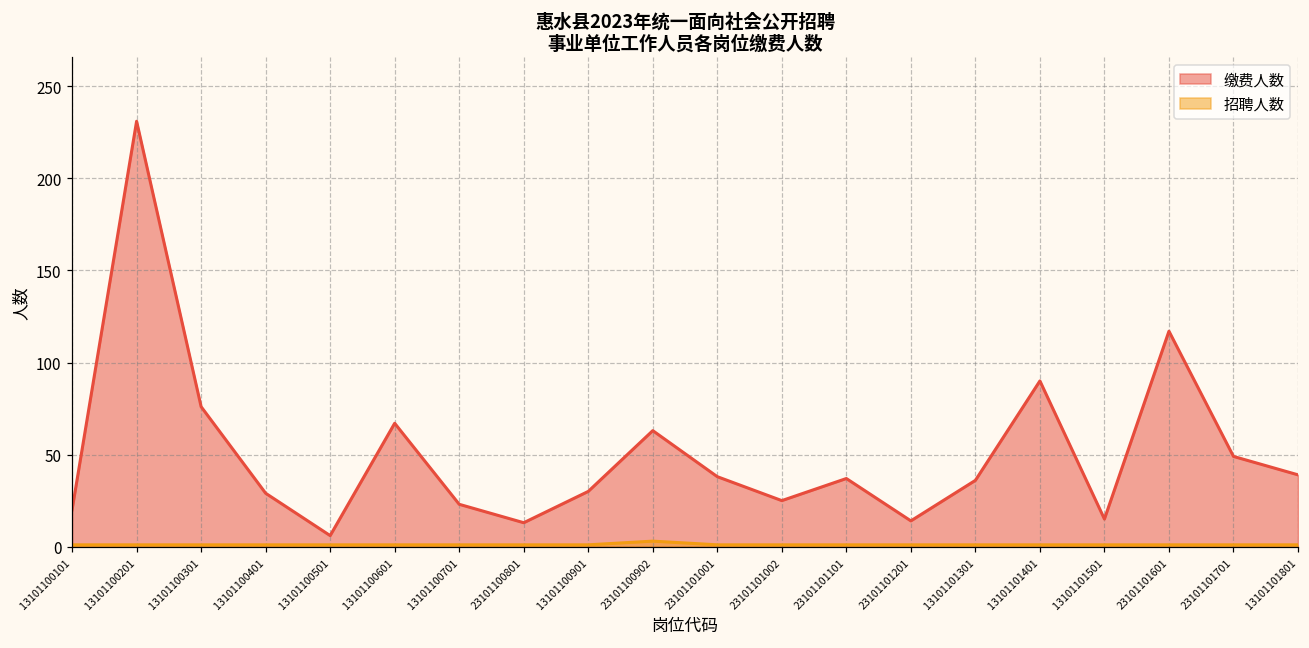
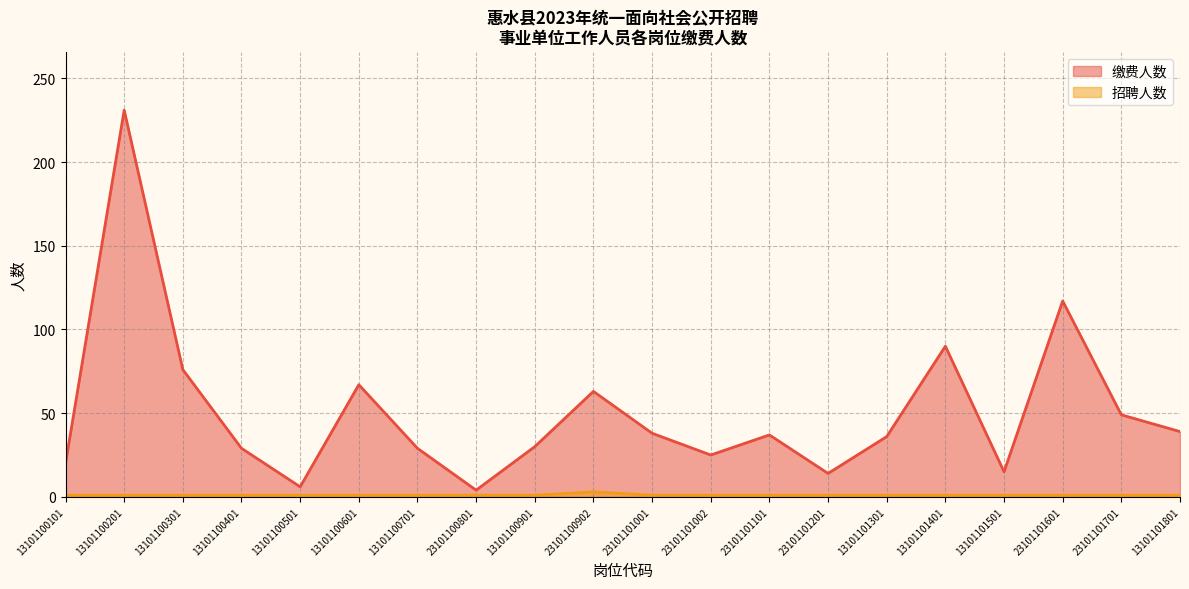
缴费人数, 13101100701: 23 -> 29
缴费人数, 23101100801: 13 -> 4
